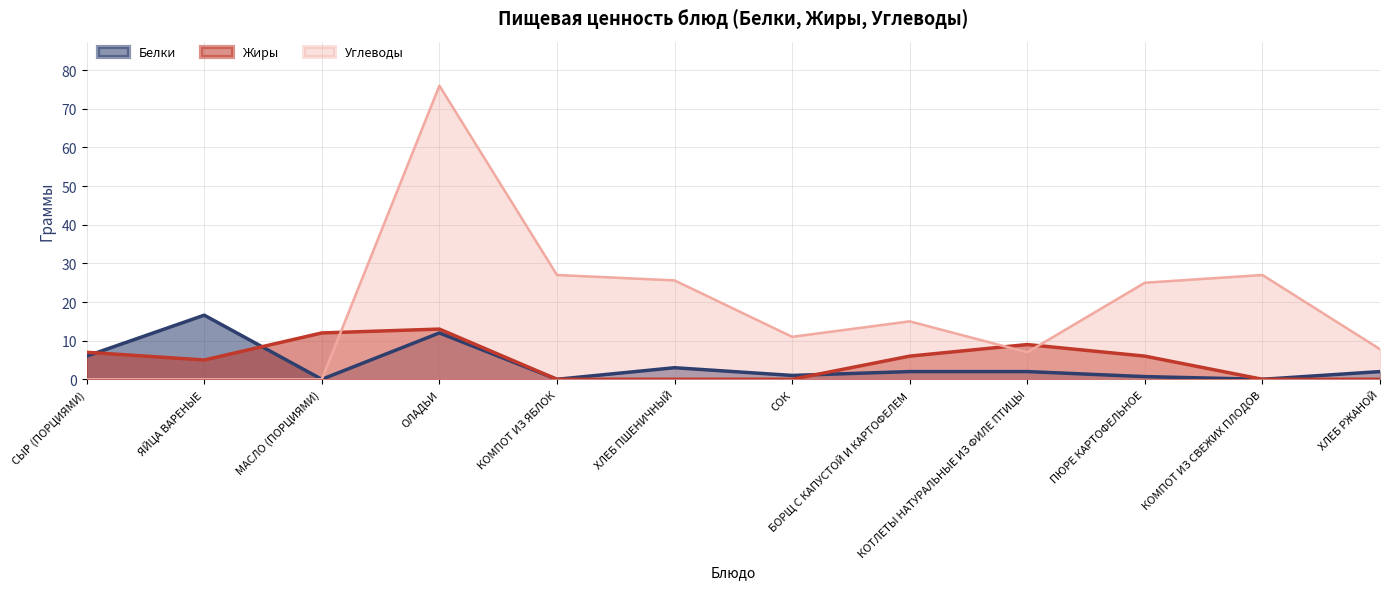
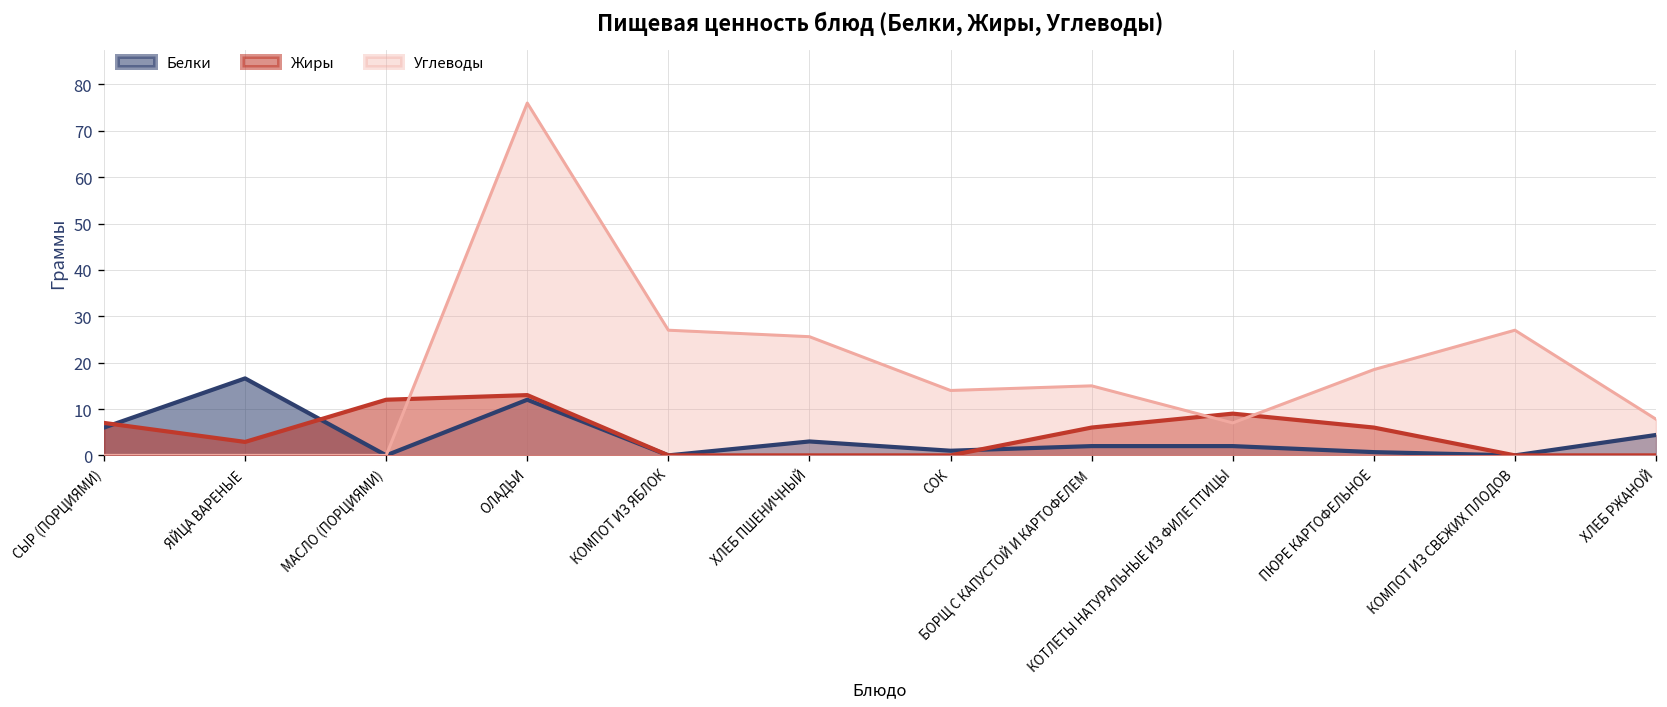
Жиры, ЯЙЦА ВАРЕНЫЕ: 5 -> 3
Углеводы, СОК: 11 -> 14
Углеводы, ПЮРЕ КАРТОФЕЛЬНОЕ: 25 -> 19
Белки, ХЛЕБ РЖАНОЙ: 2 -> 4
